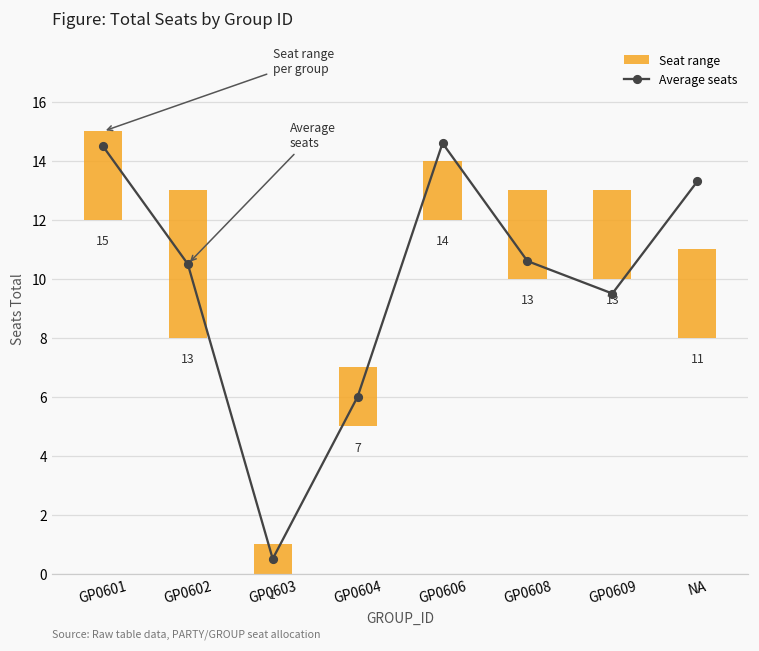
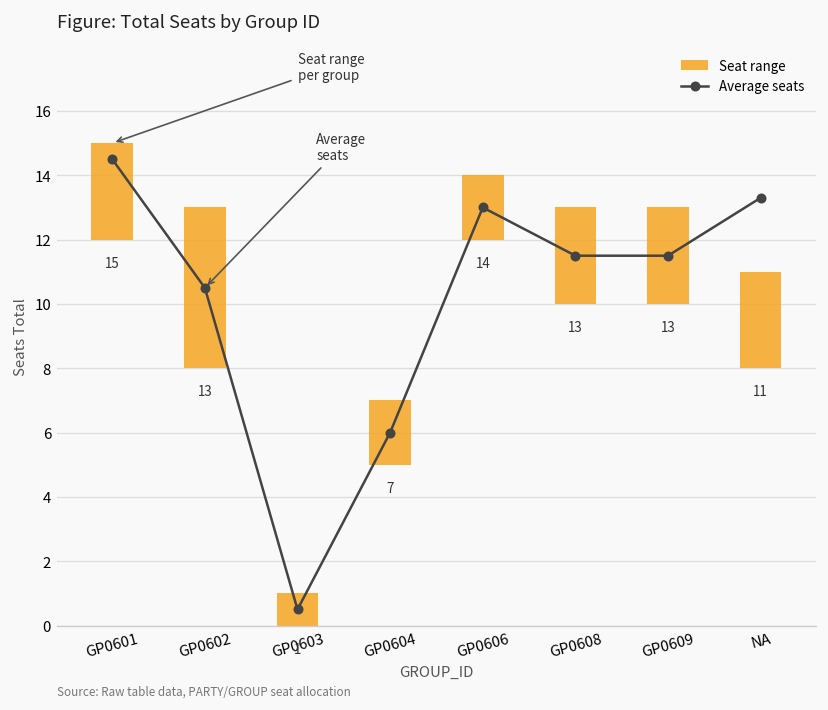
Average seats, GP0606: 14.6 -> 13.0
Average seats, GP0608: 10.6 -> 11.5
Average seats, GP0609: 9.5 -> 11.5
